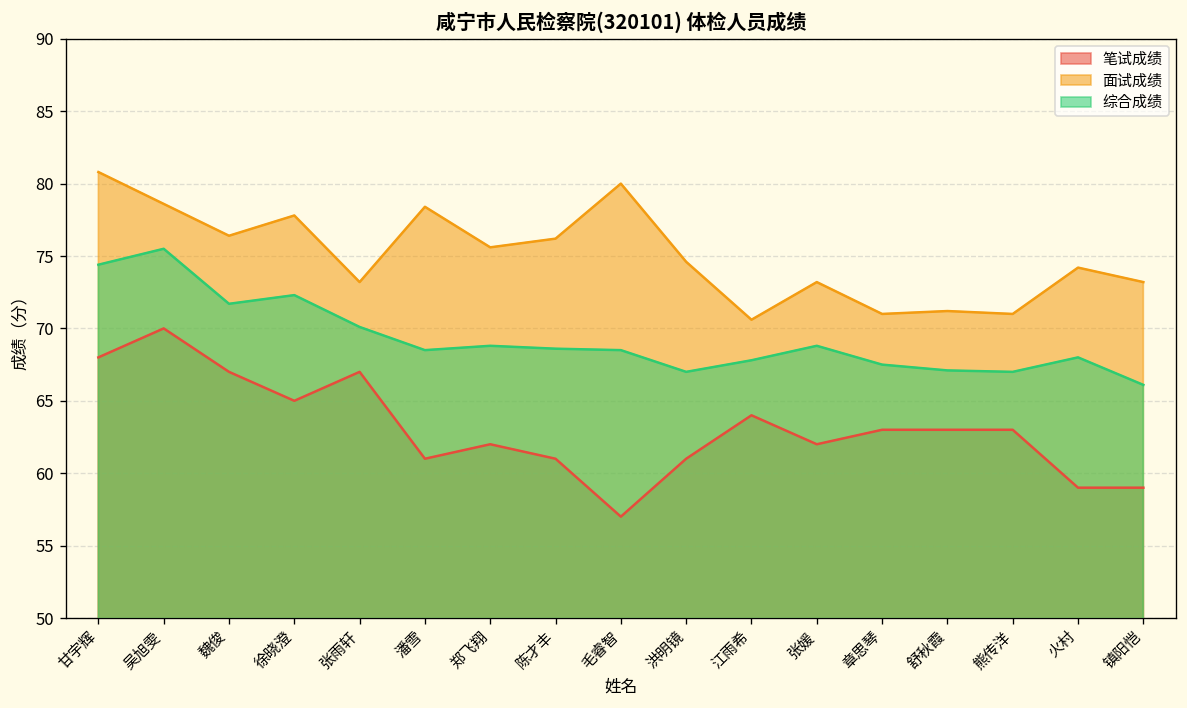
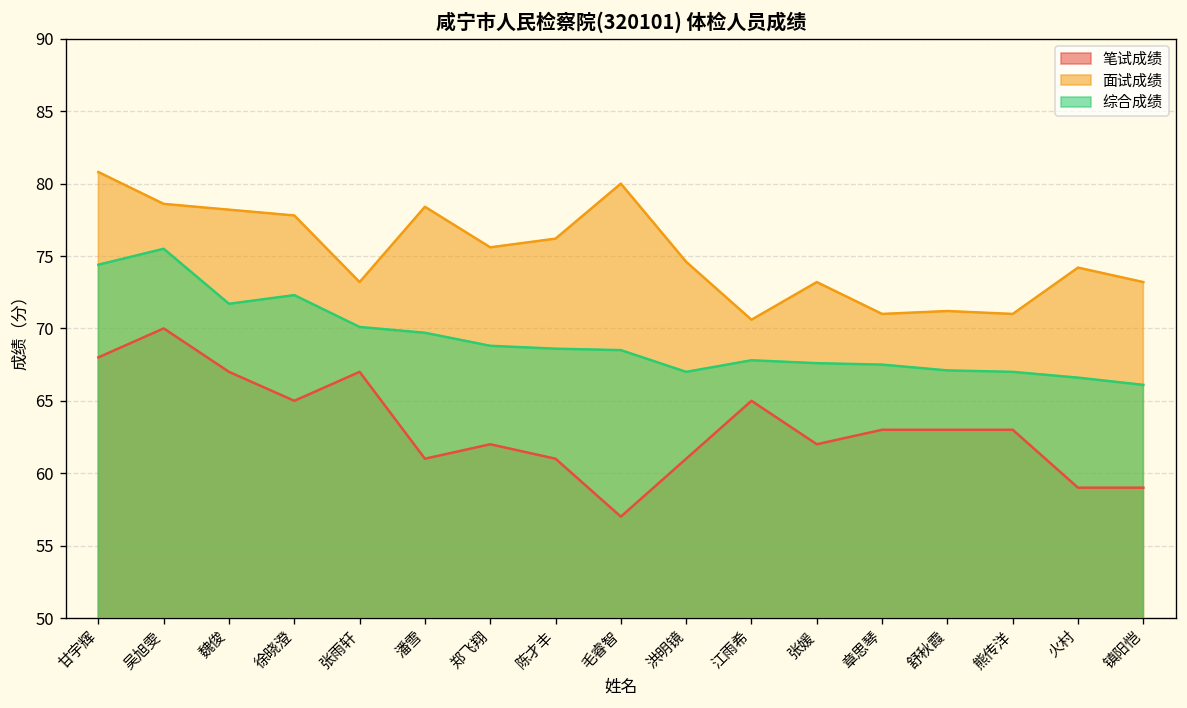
面试成绩, 魏俊: 76.4 -> 78.2
综合成绩, 潘雪: 68.5 -> 69.7
笔试成绩, 江雨希: 64 -> 65
综合成绩, 张媛: 68.8 -> 67.6
综合成绩, 火村: 68.0 -> 66.6
